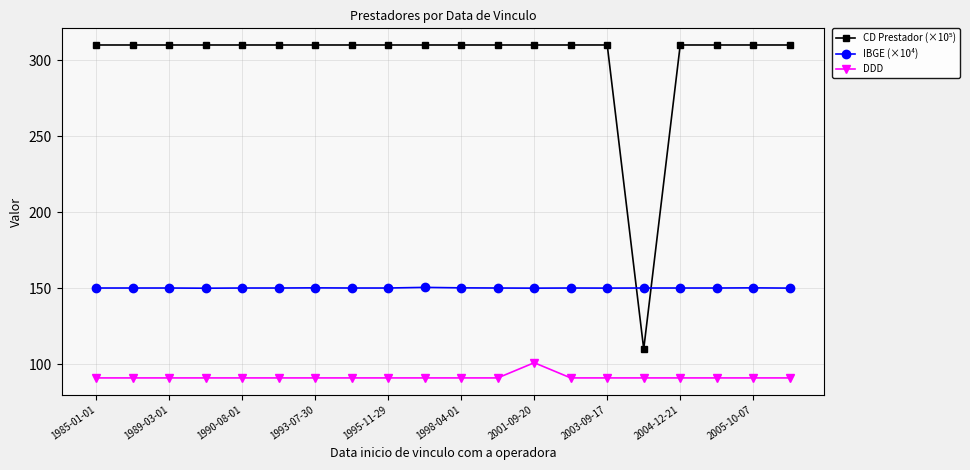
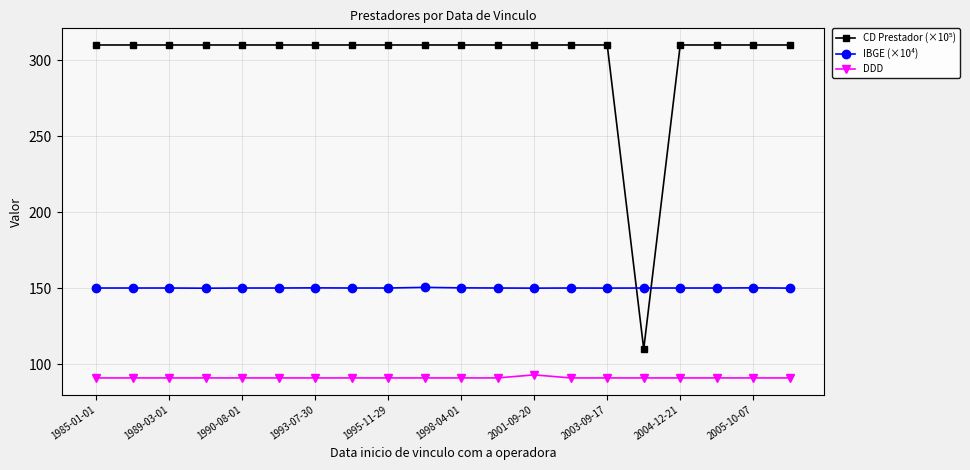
DDD, 2001-09-20: 101 -> 93
